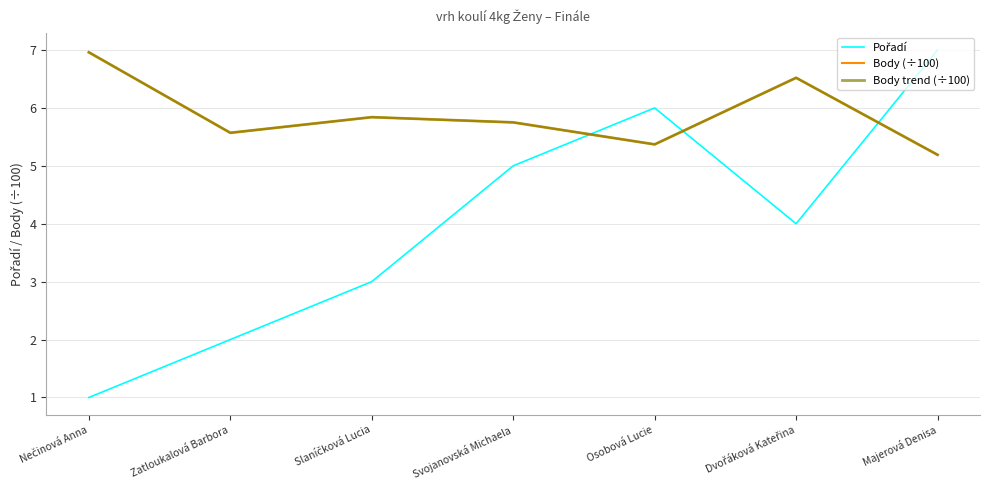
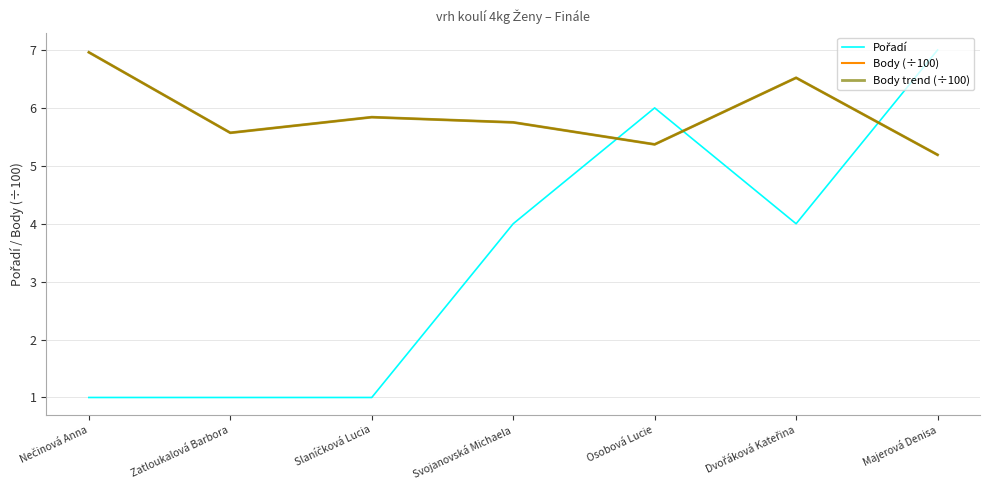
Pořadí, Zatloukalová Barbora: 2 -> 1
Pořadí, Slaníčková Lucia: 3 -> 1
Pořadí, Svojanovská Michaela: 5 -> 4
